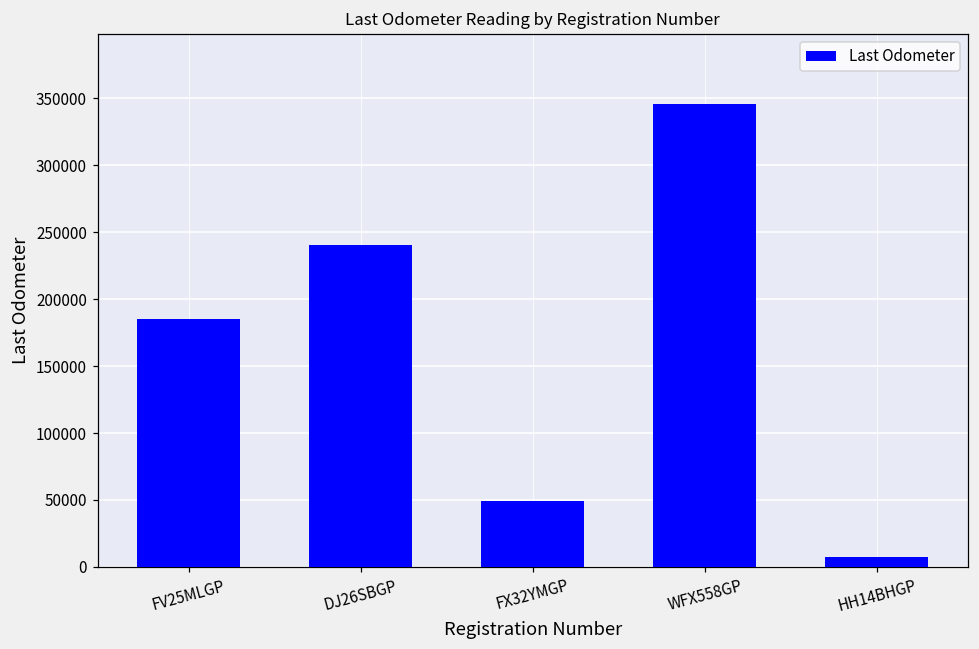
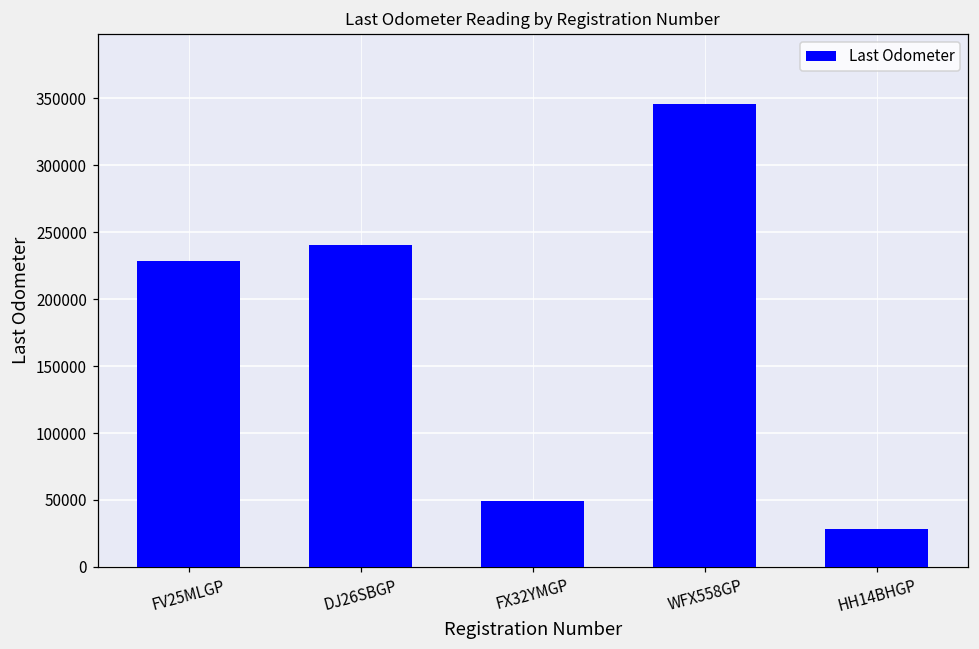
FV25MLGP: 185000 -> 228000
HH14BHGP: 7000 -> 28000
